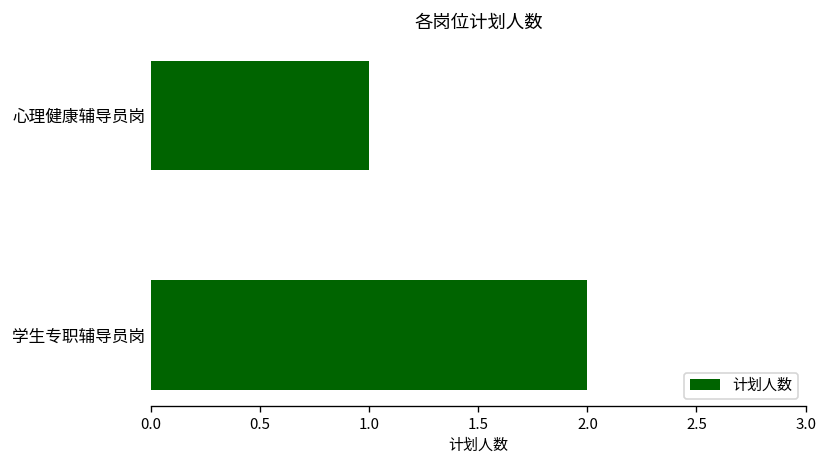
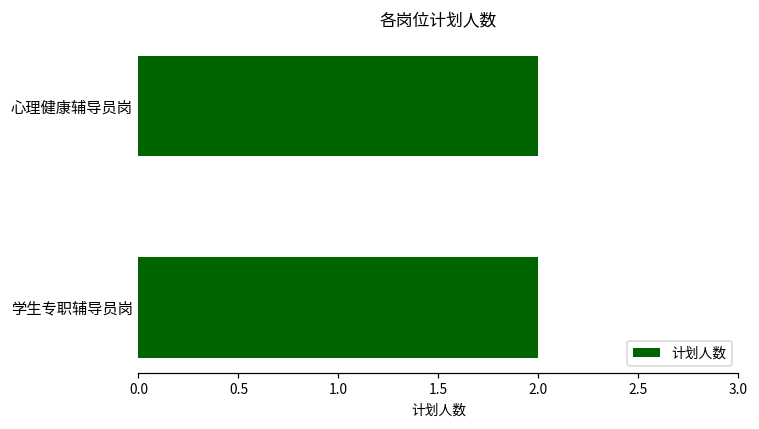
心理健康辅导员岗: 1 -> 2
